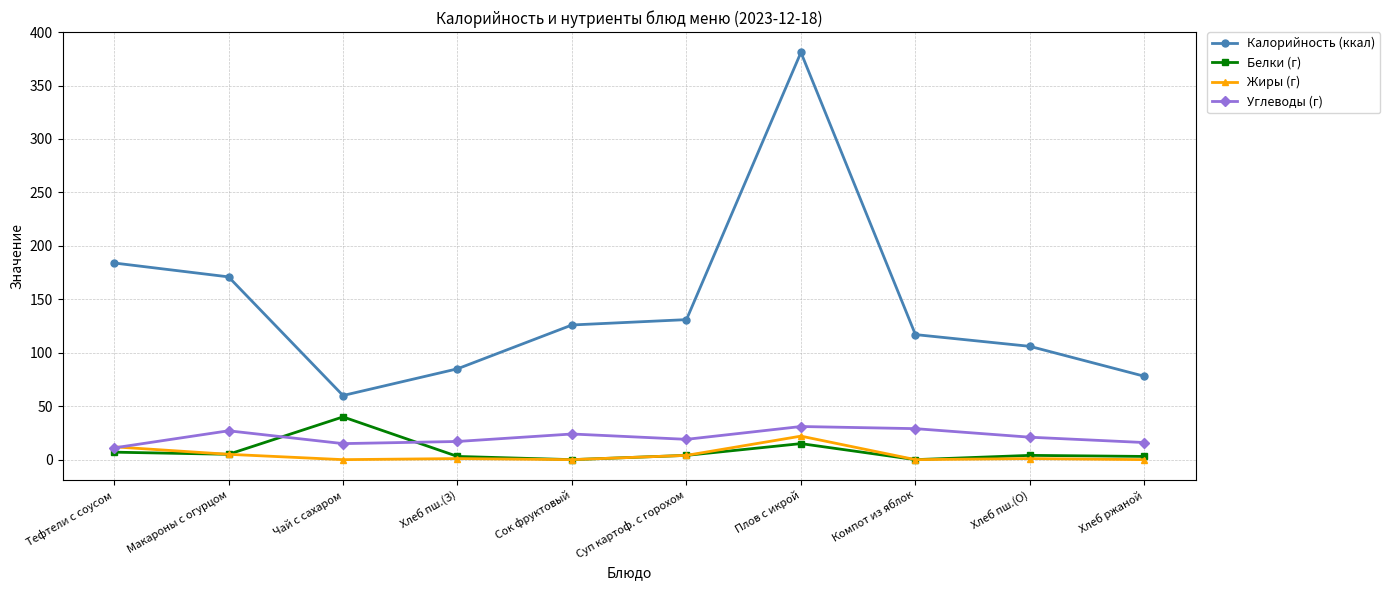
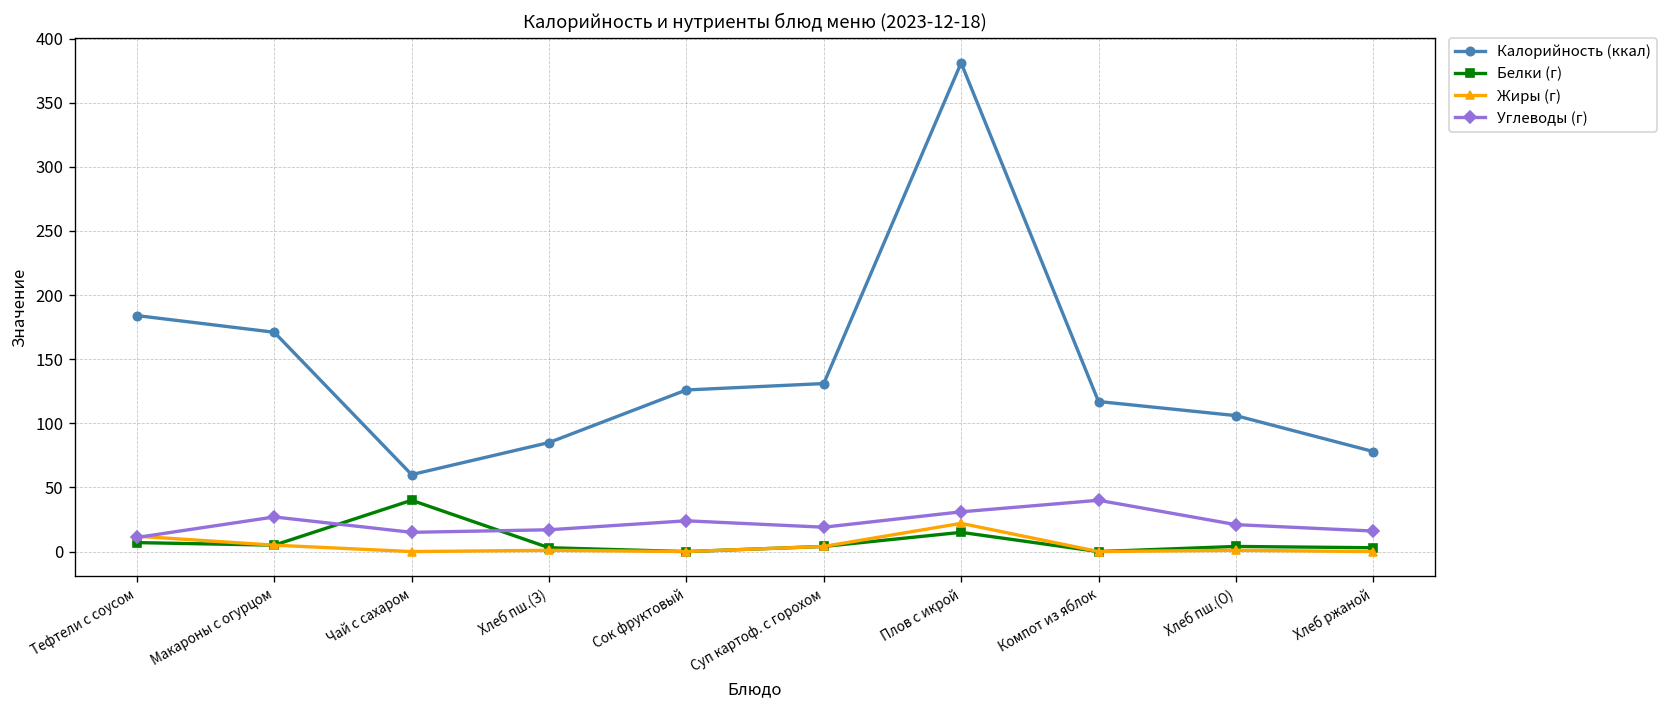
Углеводы (г), Компот из яблок: 29 -> 40
